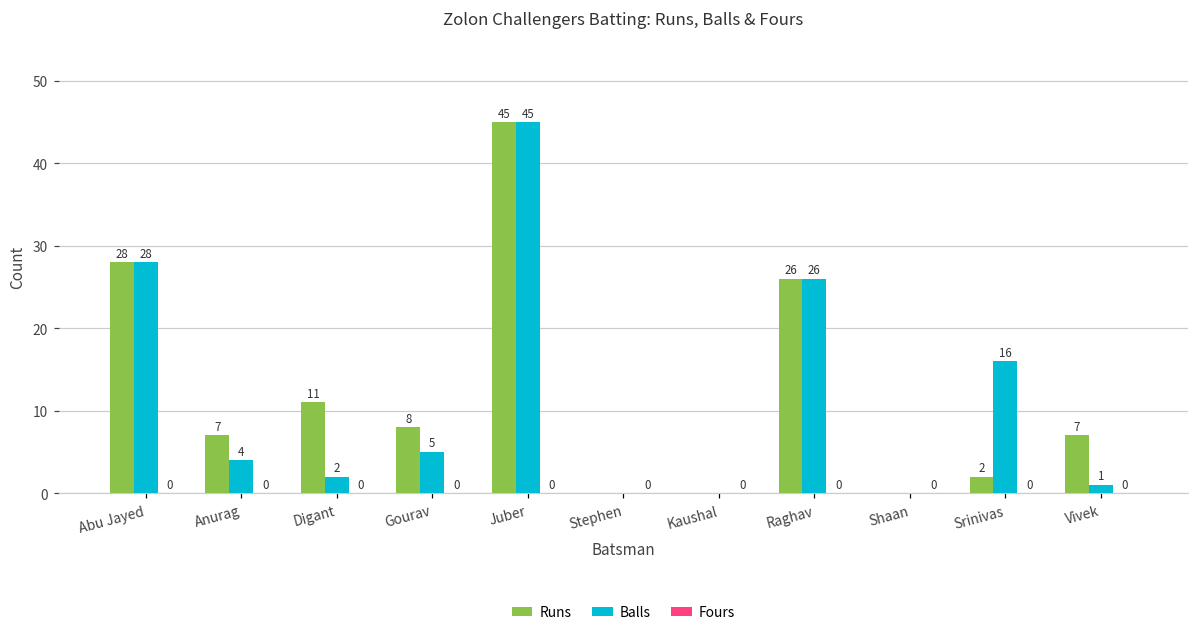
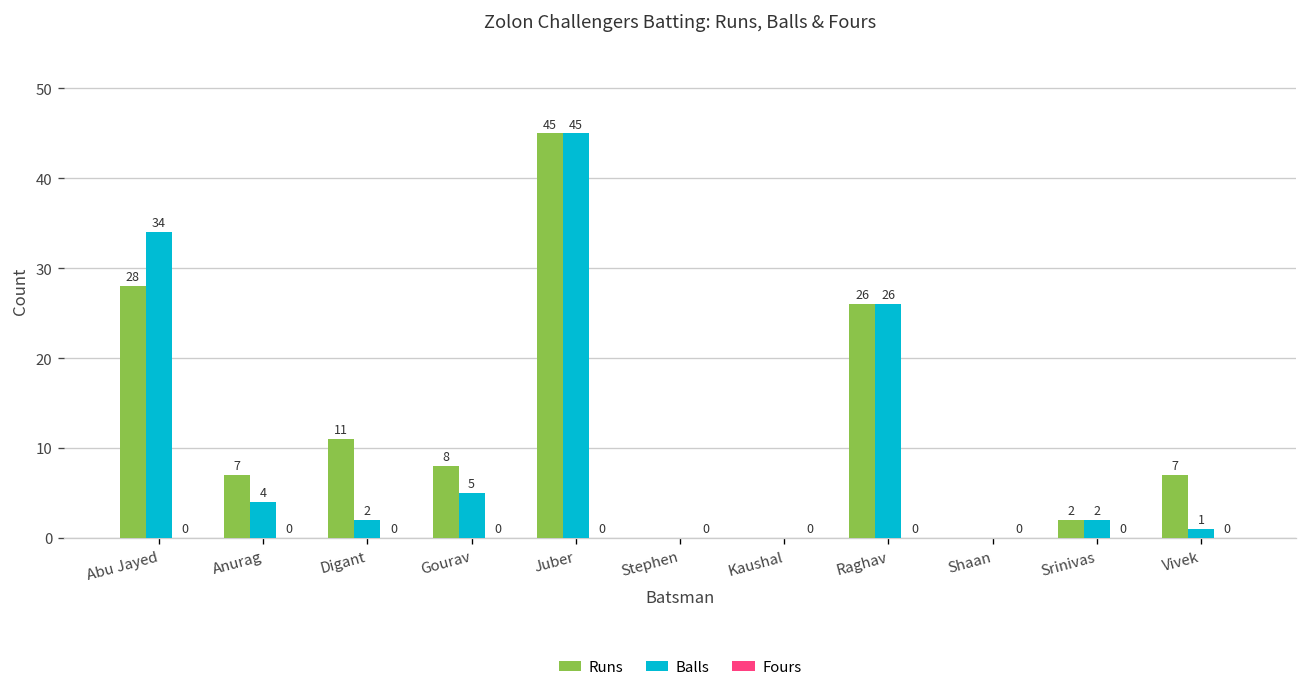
Balls, Abu Jayed: 28 -> 34
Balls, Srinivas: 16 -> 2
